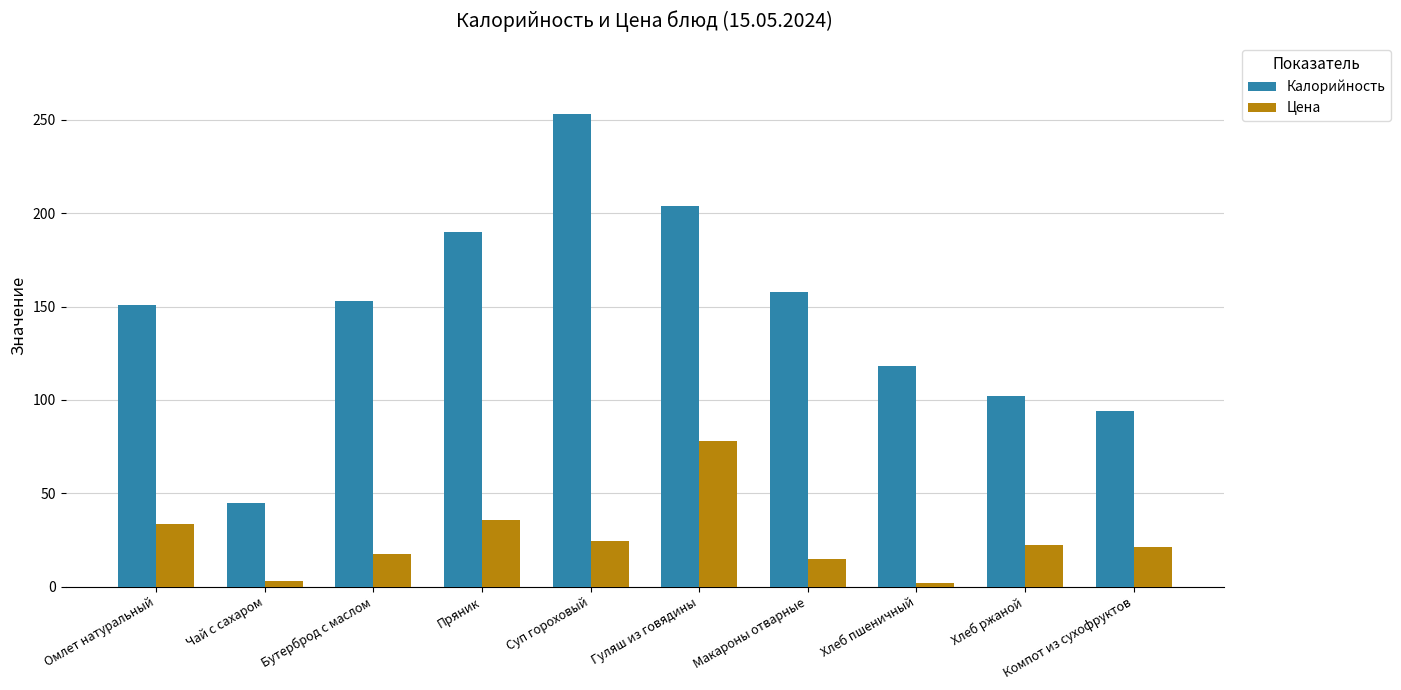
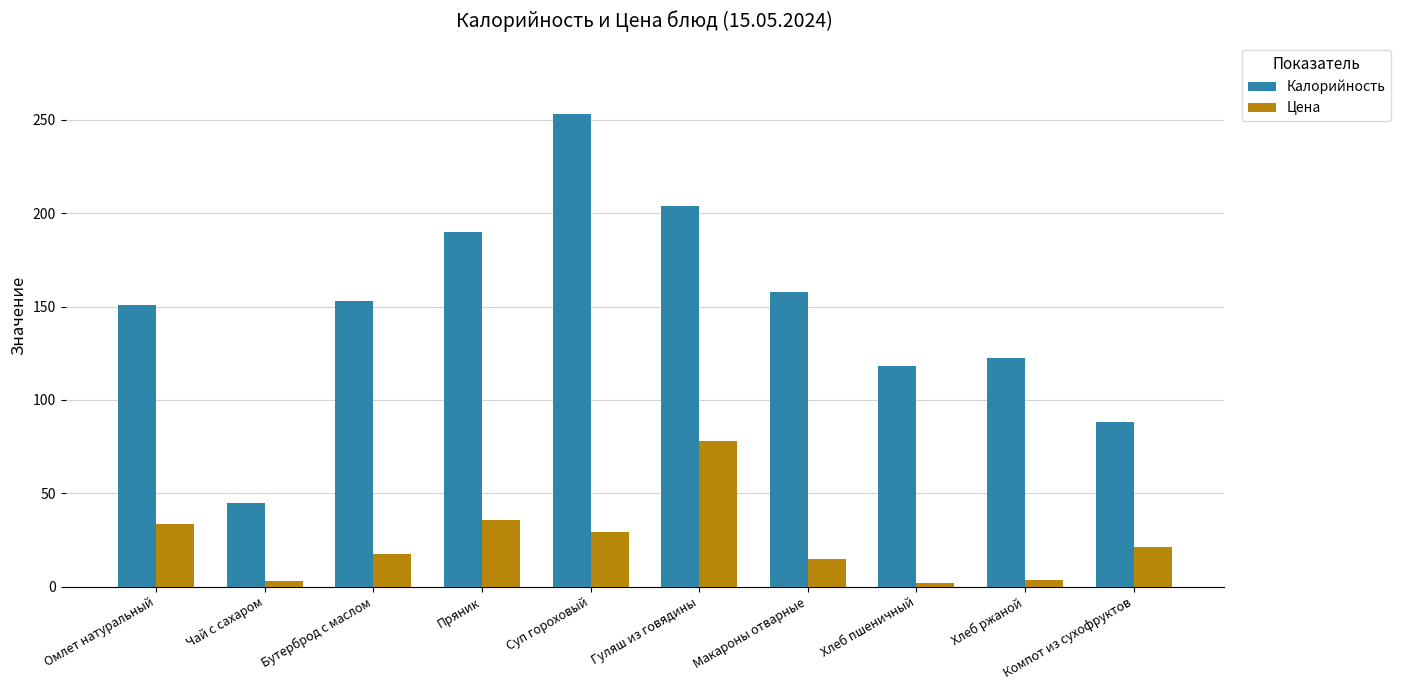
Цена, Суп гороховый: 24 -> 29
Калорийность, Хлеб ржаной: 102 -> 123
Цена, Хлеб ржаной: 22 -> 3
Калорийность, Компот из сухофруктов: 94 -> 88
